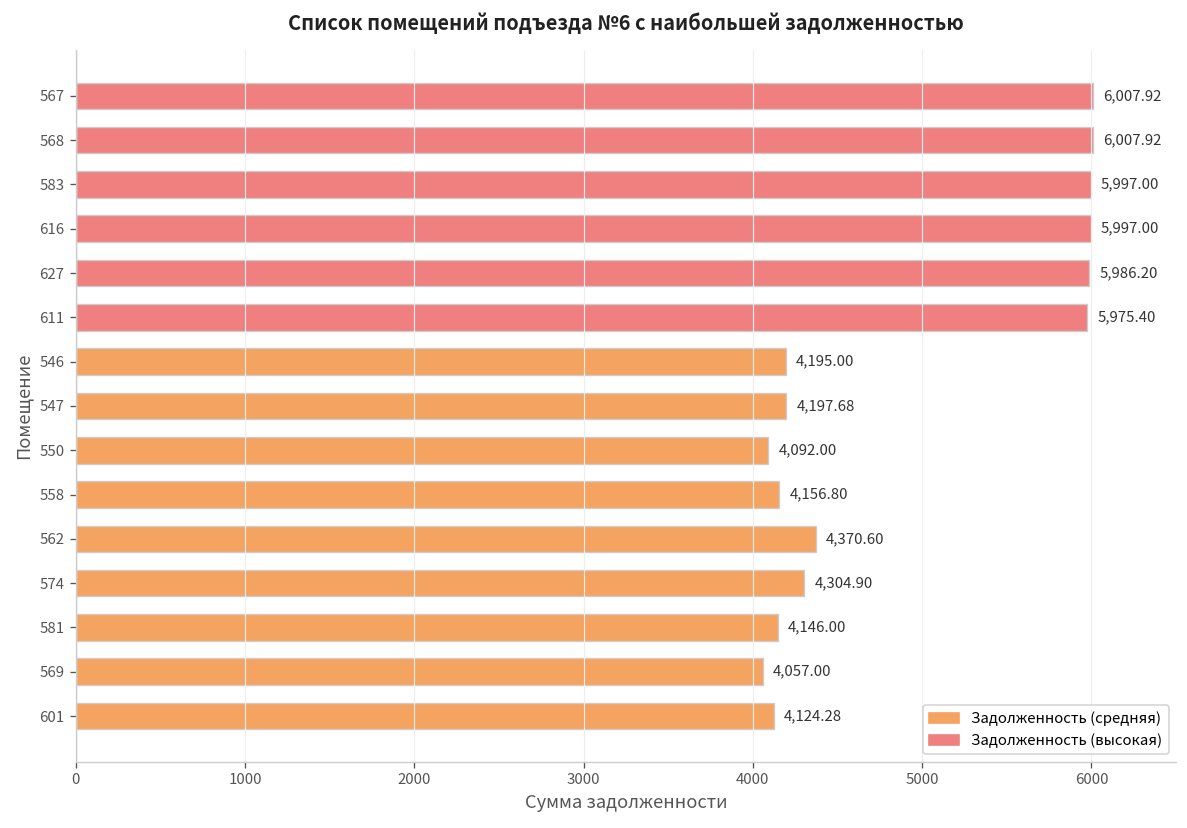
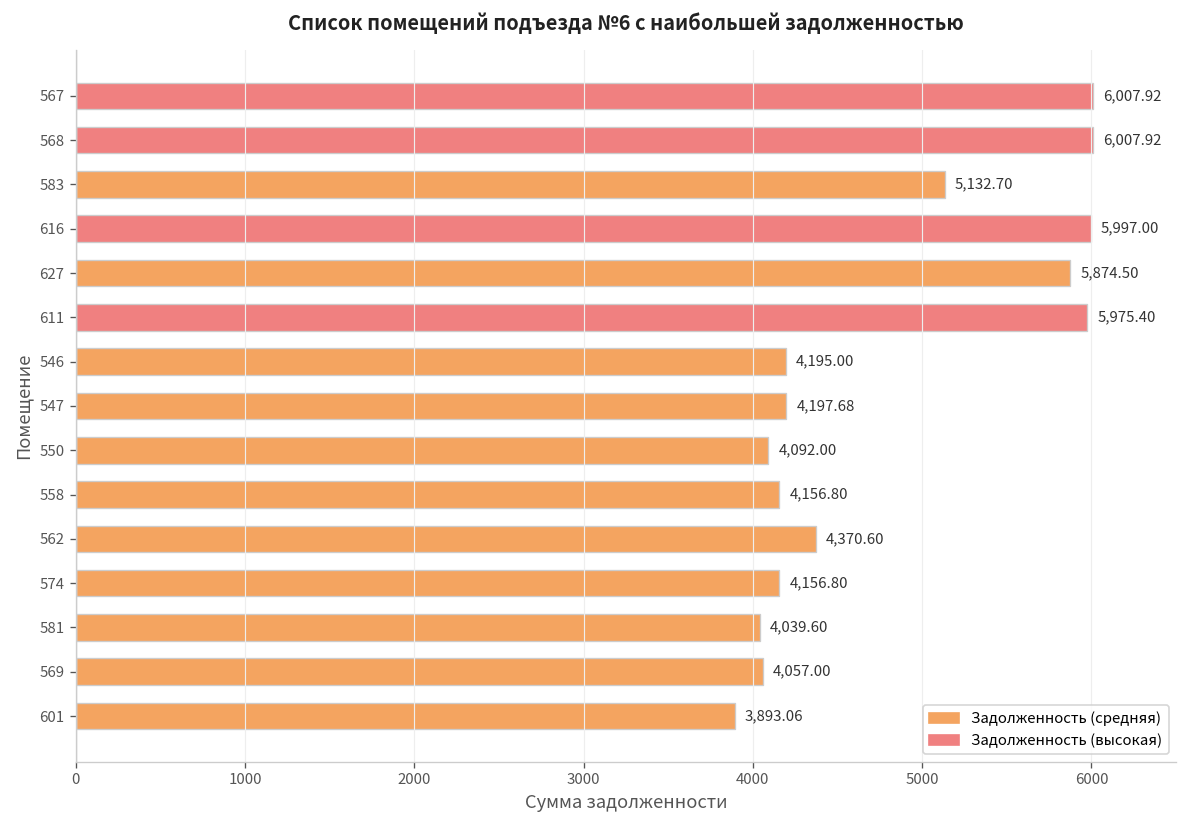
583: 5,997.00 -> 5,132.70
627: 5,986.20 -> 5,874.50
574: 4,304.90 -> 4,156.80
581: 4,146.00 -> 4,039.60
601: 4,124.28 -> 3,893.06
